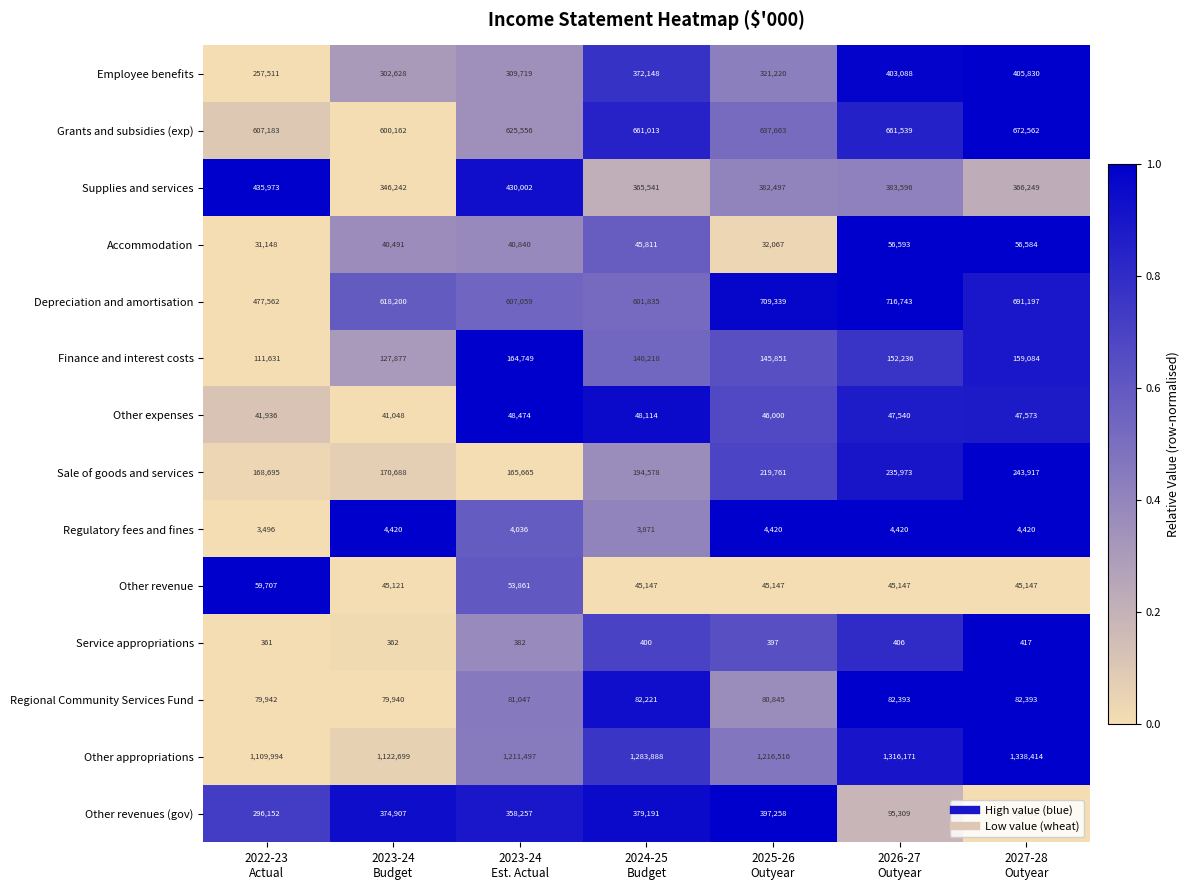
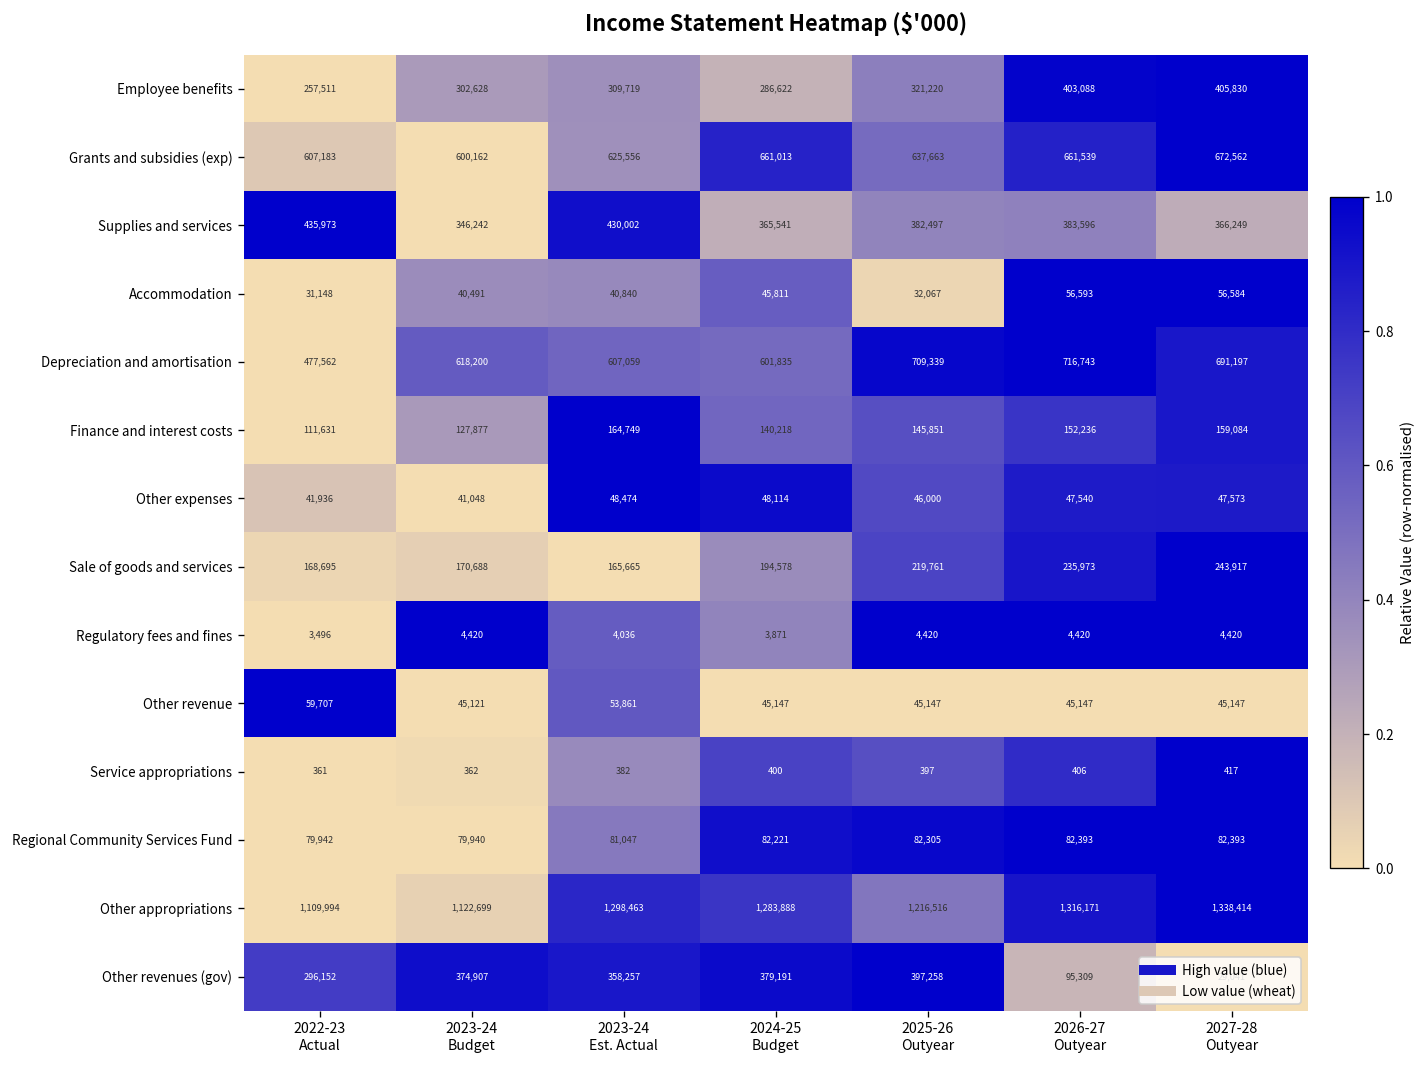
Employee benefits, 2024-25 Budget: 372,148 -> 286,622
Regional Community Services Fund, 2025-26 Outyear: 80,845 -> 82,305
Other appropriations, 2023-24 Est. Actual: 1,211,497 -> 1,298,463
